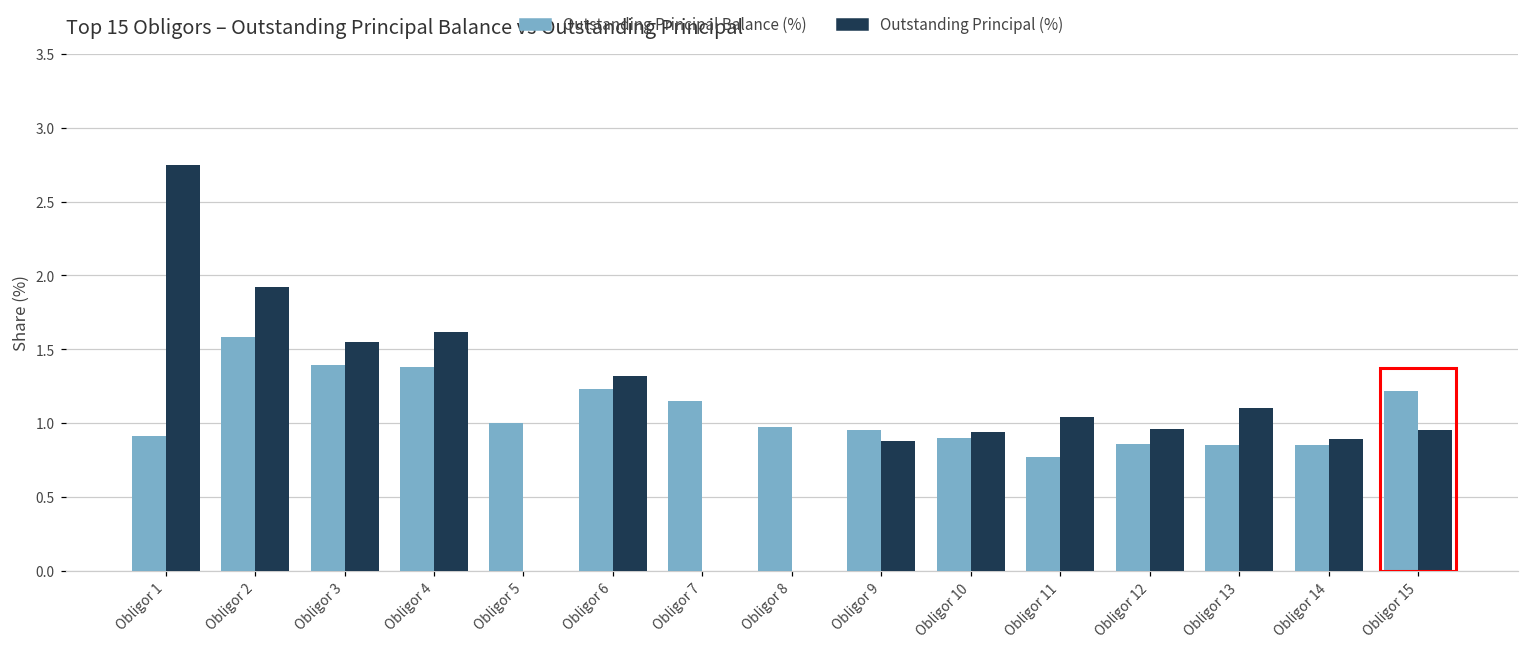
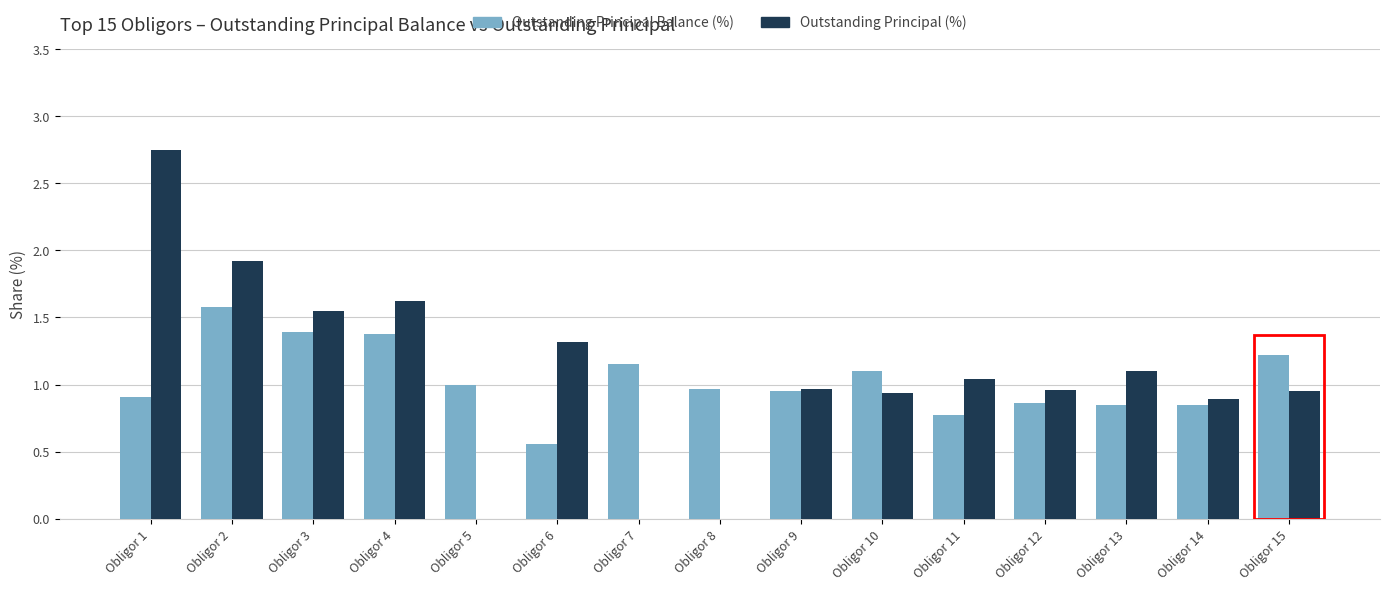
Outstanding Principal Balance (%), Obligor 6: 1.23 -> 0.56
Outstanding Principal (%), Obligor 9: 0.88 -> 0.97
Outstanding Principal Balance (%), Obligor 10: 0.9 -> 1.1
